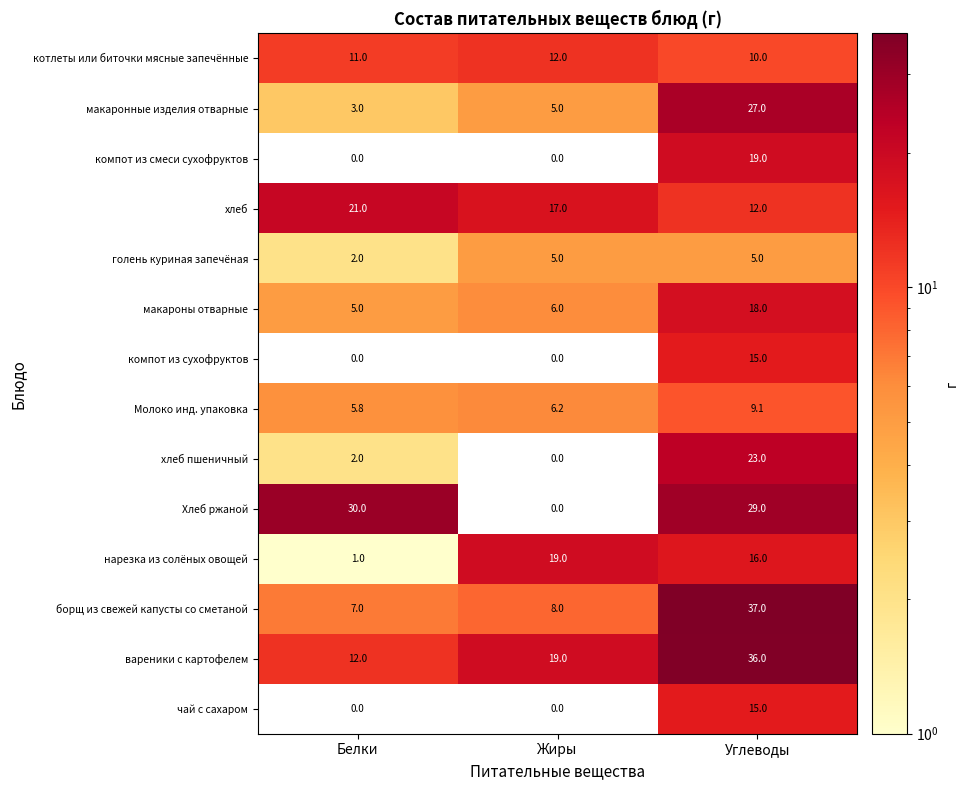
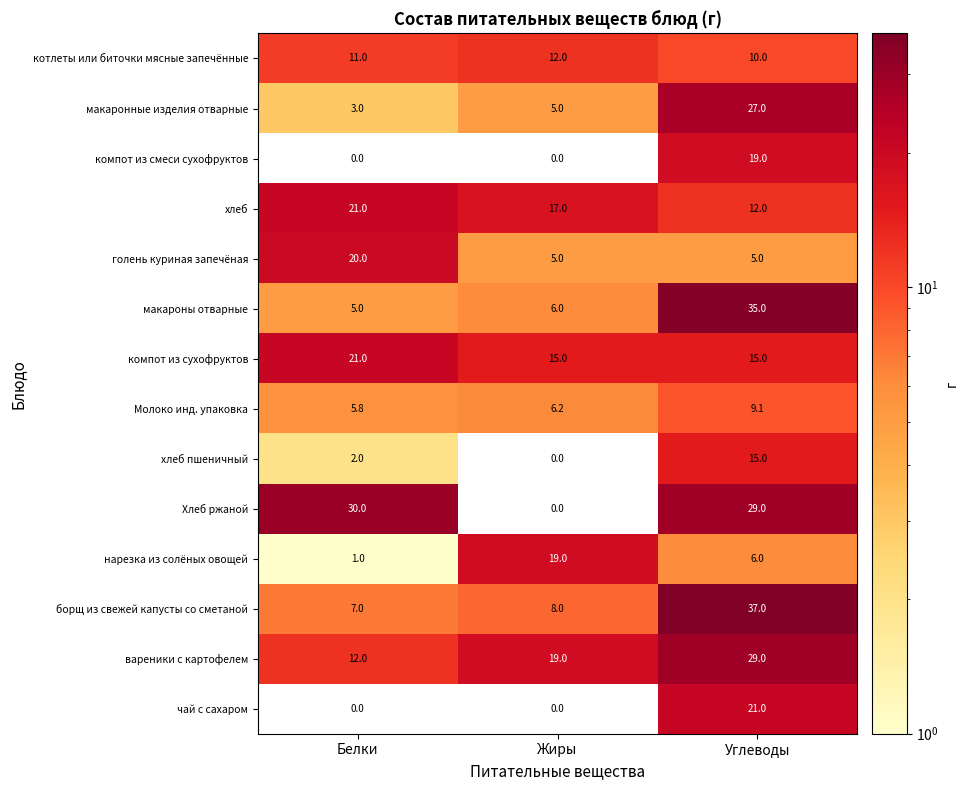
голень куриная запечёная, Белки: 2.0 -> 20.0
макароны отварные, Углеводы: 18.0 -> 35.0
компот из сухофруктов, Белки: 0.0 -> 21.0
компот из сухофруктов, Жиры: 0.0 -> 15.0
хлеб пшеничный, Углеводы: 23.0 -> 15.0
нарезка из солёных овощей, Углеводы: 16.0 -> 6.0
вареники с картофелем, Углеводы: 36.0 -> 29.0
чай с сахаром, Углеводы: 15.0 -> 21.0
